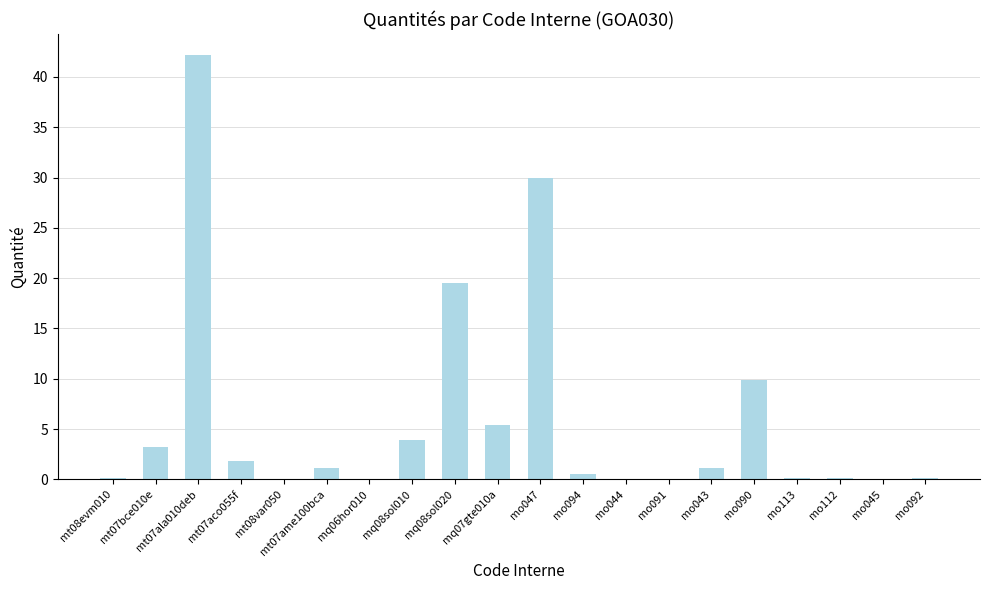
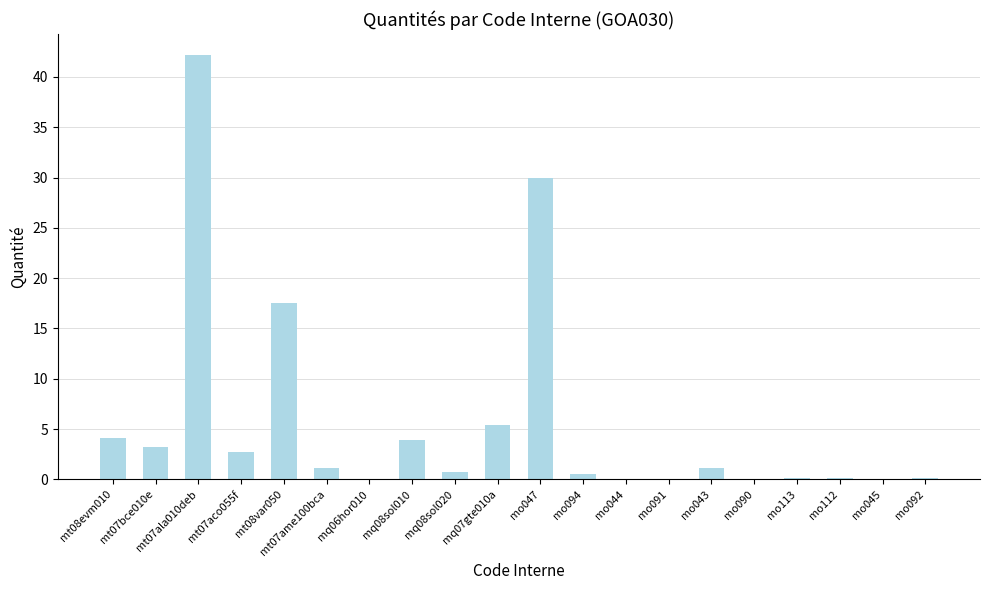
mt08evm010: 0.1 -> 4.1
mt07aco055f: 1.8 -> 2.7
mt08var050: 0.0 -> 17.5
mq08sol020: 19.6 -> 0.7
mo090: 9.9 -> 0.1
